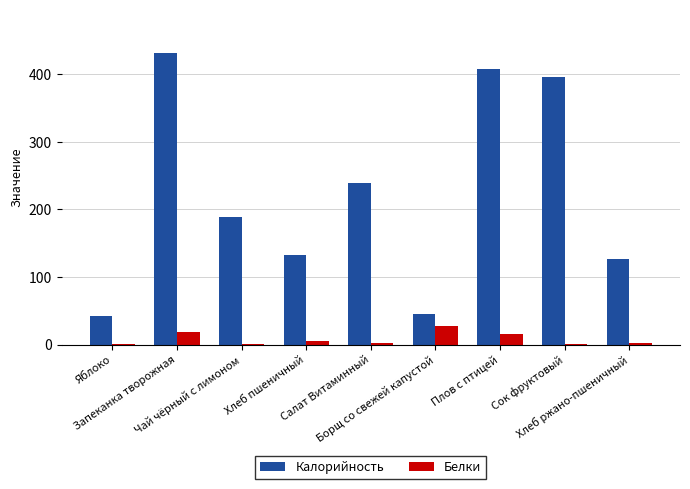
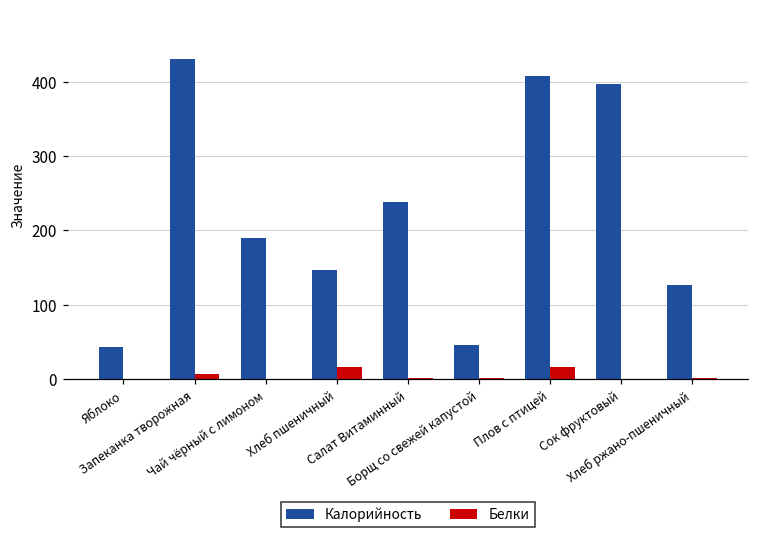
Белки, Запеканка творожная: 20 -> 10
Калорийность, Хлеб пшеничный: 130 -> 150
Белки, Хлеб пшеничный: 0 -> 20
Белки, Борщ со свежей капустой: 30 -> 0
